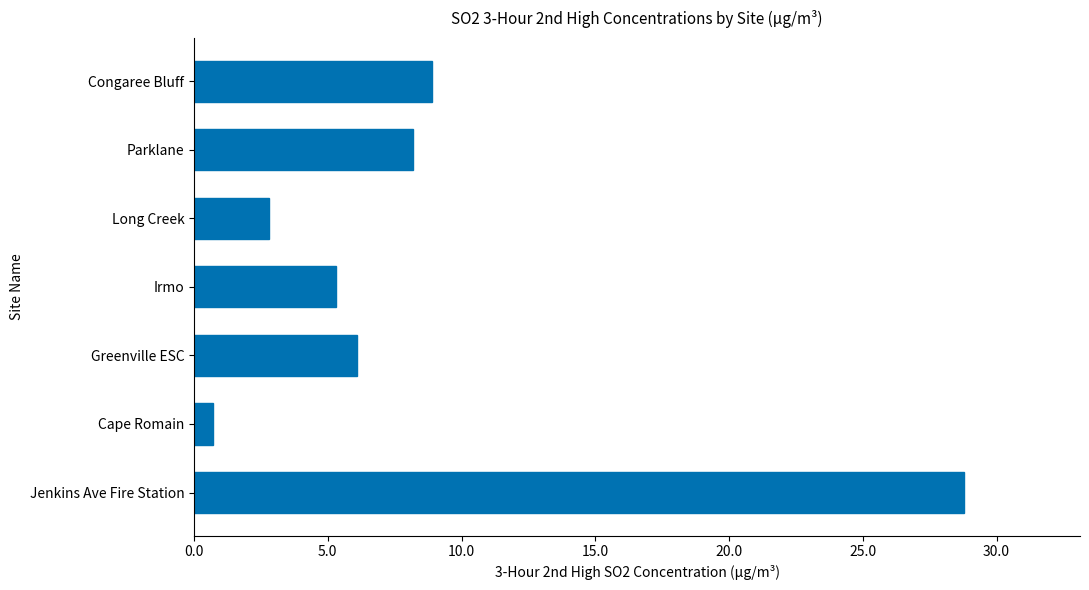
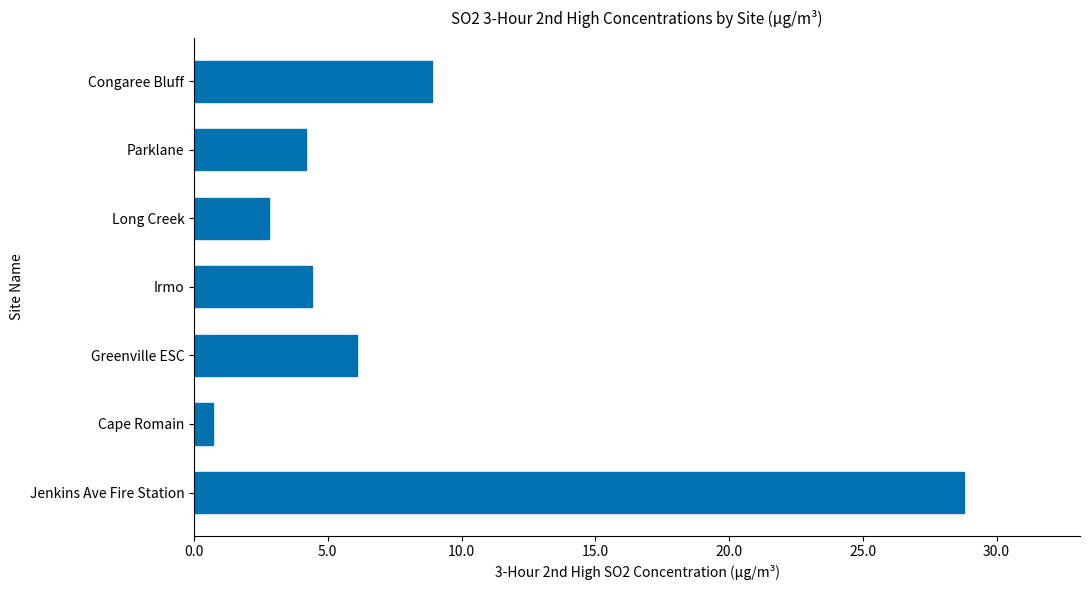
Parklane: 8.2 -> 4.2
Irmo: 5.3 -> 4.4
